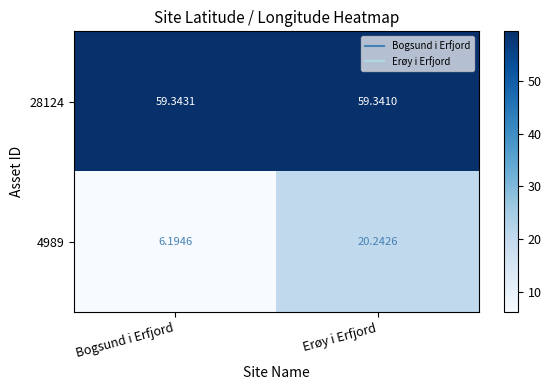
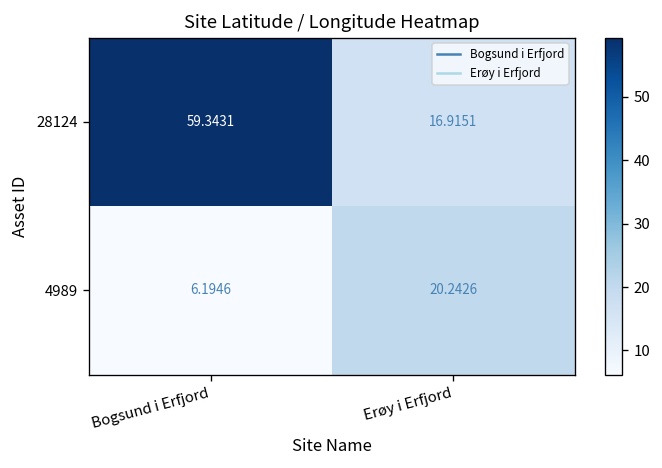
28124, Erøy i Erfjord: 59.3410 -> 16.9151
